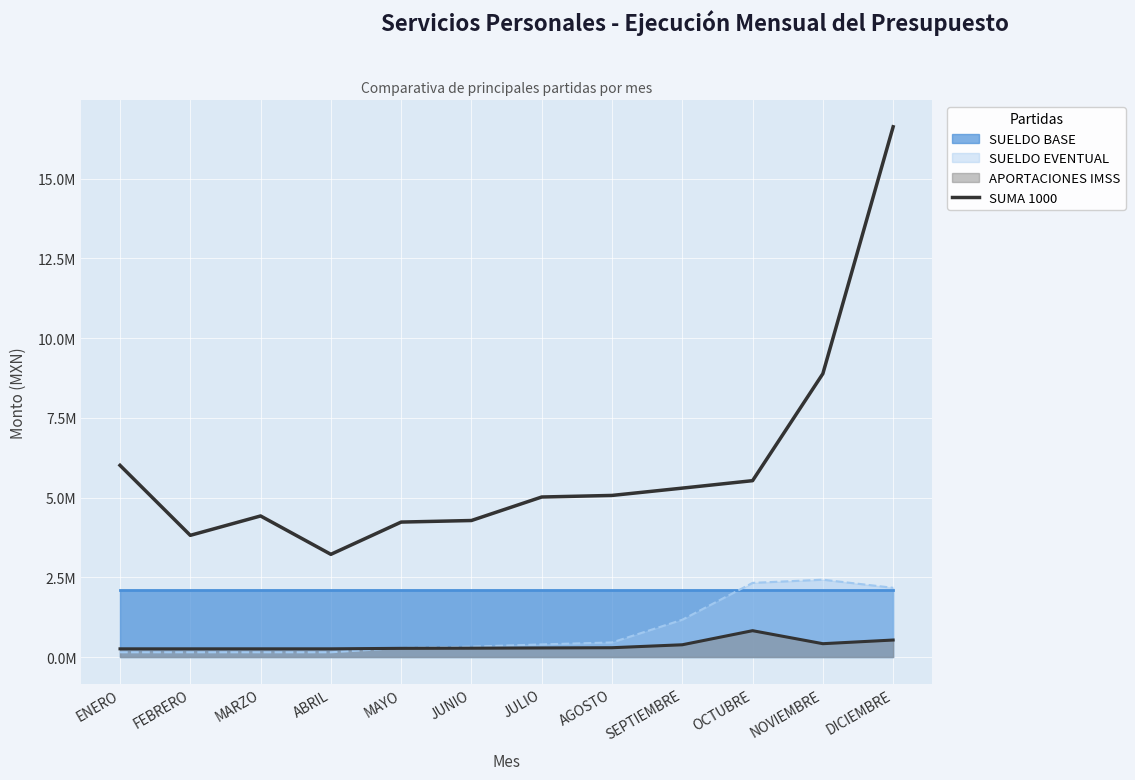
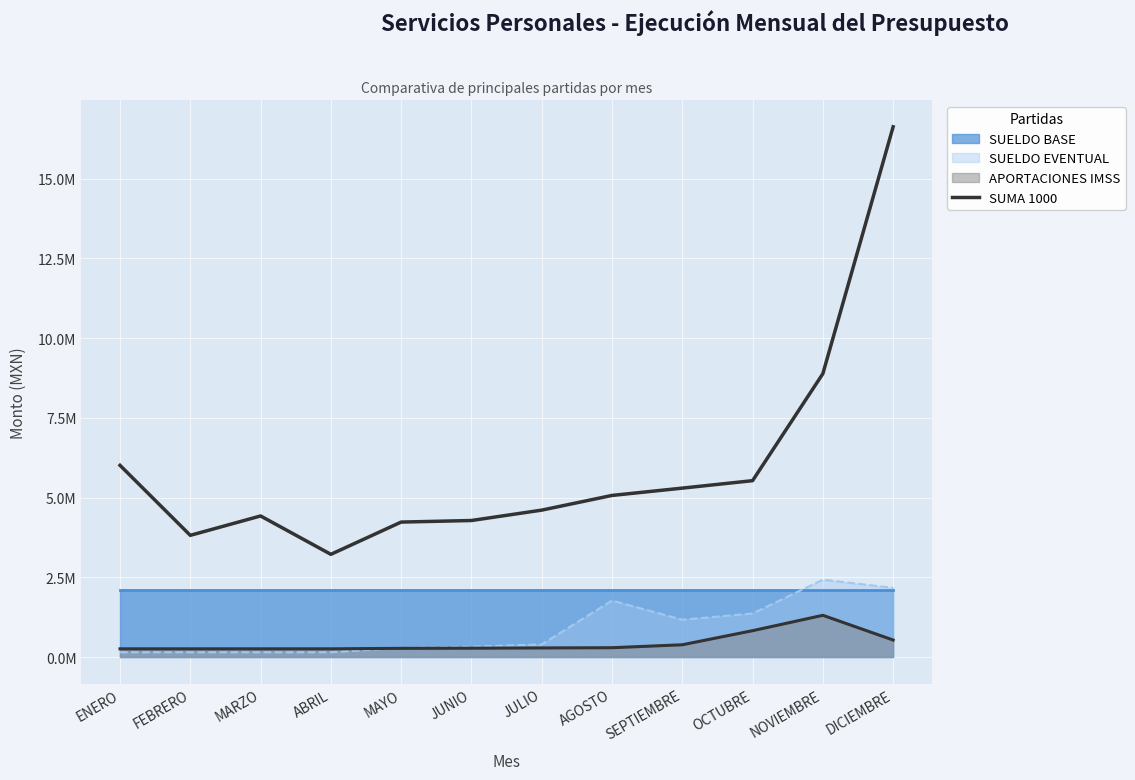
SUMA 1000, JULIO: 5000000 -> 4600000
SUELDO EVENTUAL, AGOSTO: 500000 -> 1800000
SUELDO EVENTUAL, OCTUBRE: 2300000 -> 1400000
APORTACIONES IMSS, NOVIEMBRE: 400000 -> 1300000
